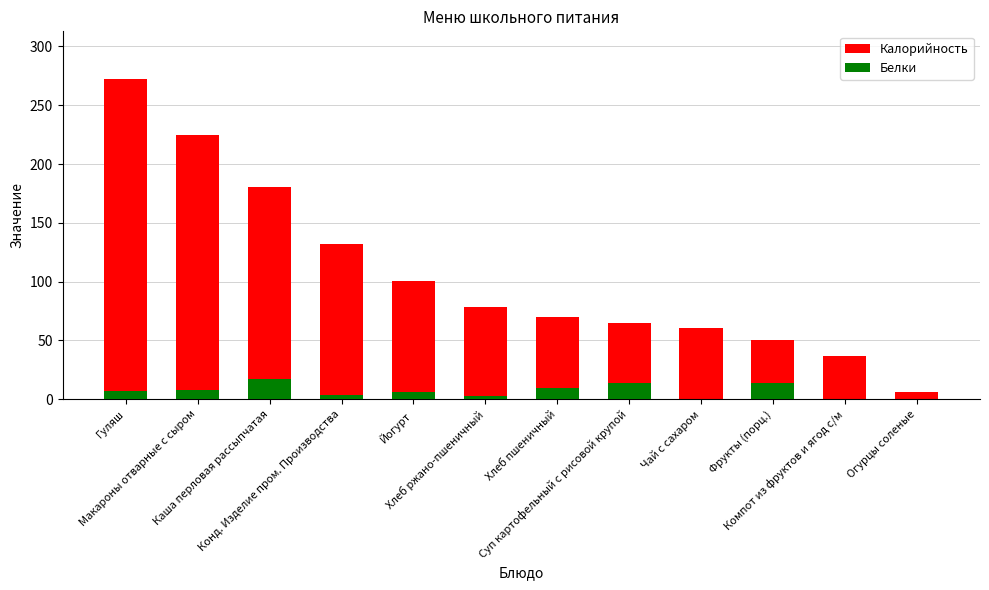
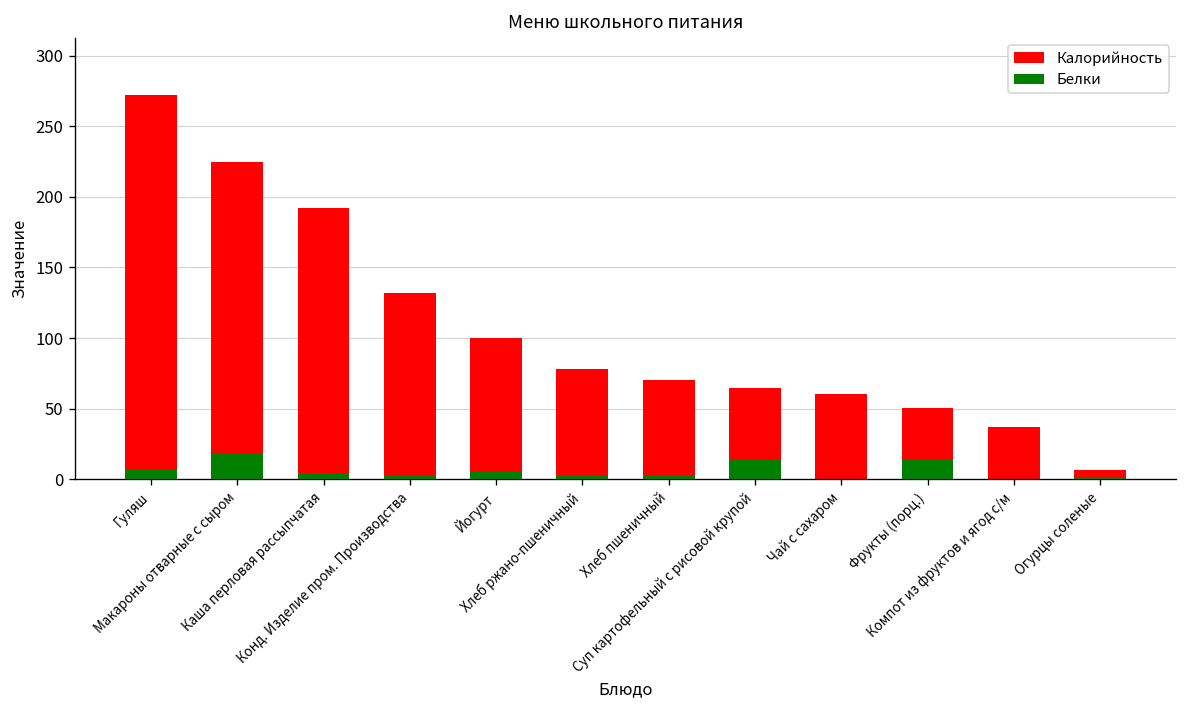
Белки, Макароны отварные с сыром: 8 -> 18
Калорийность, Каша перловая рассыпчатая: 181 -> 192
Белки, Каша перловая рассыпчатая: 17 -> 4
Белки, Хлеб пшеничный: 10 -> 2
